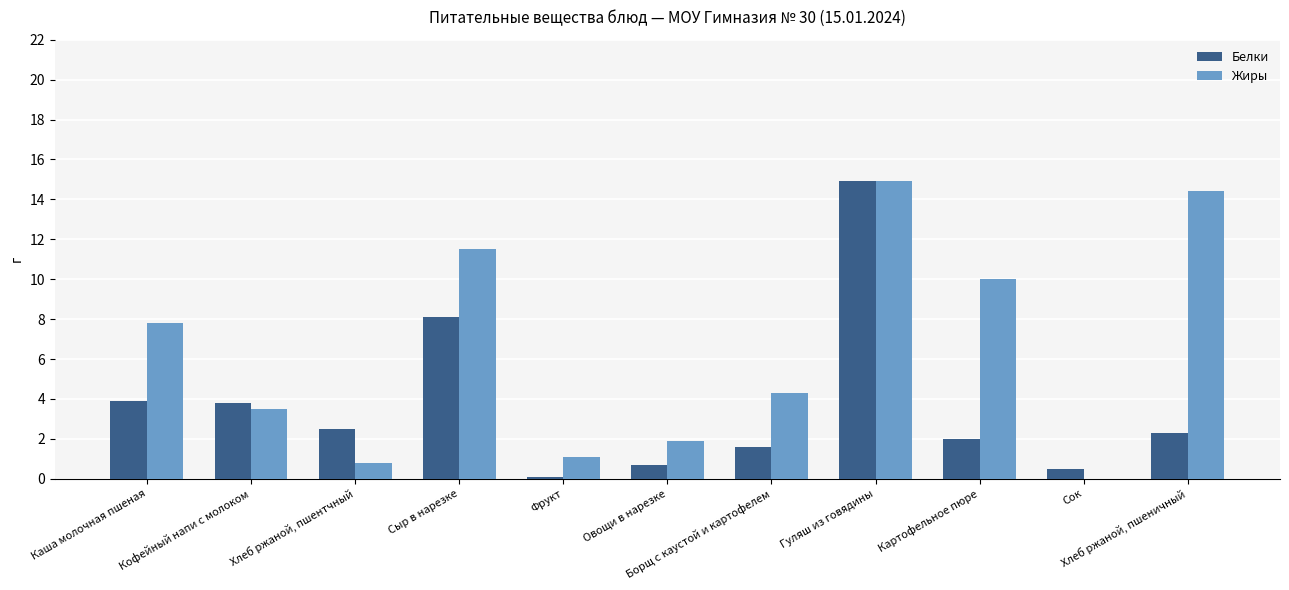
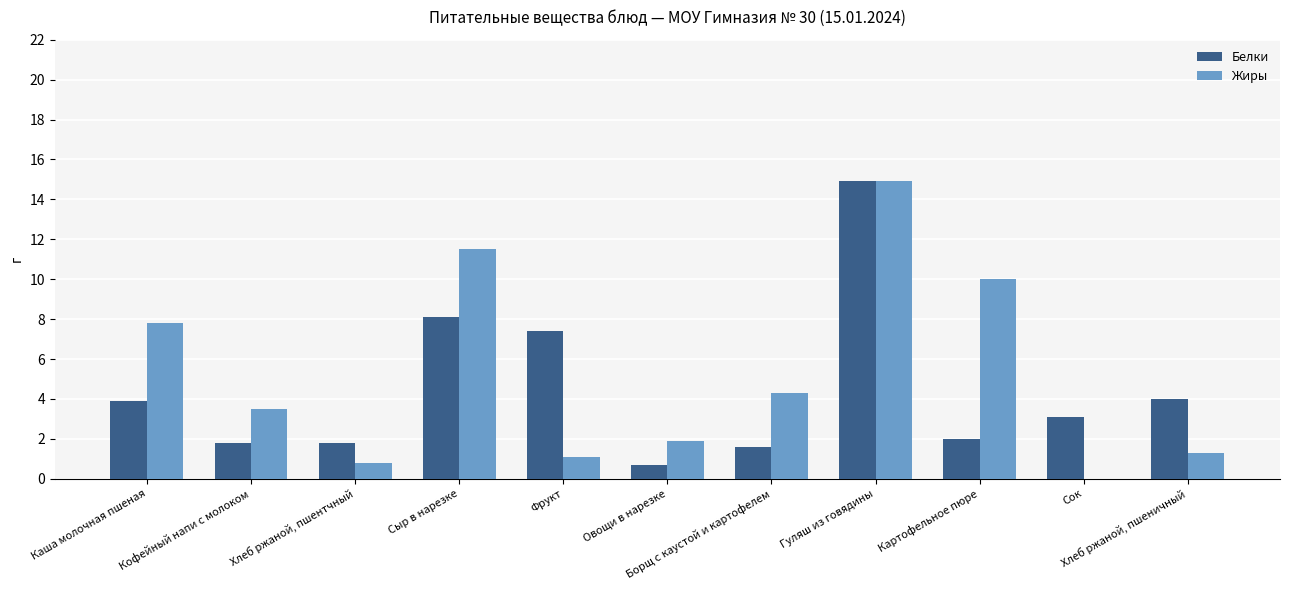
Белки, Кофейный напи с молоком: 3.8 -> 1.8
Белки, Хлеб ржаной, пшентчный: 2.5 -> 1.8
Белки, Фрукт: 0.1 -> 7.4
Белки, Сок: 0.5 -> 3.1
Белки, Хлеб ржаной, пшеничный: 2.3 -> 4.0
Жиры, Хлеб ржаной, пшеничный: 14.4 -> 1.3
